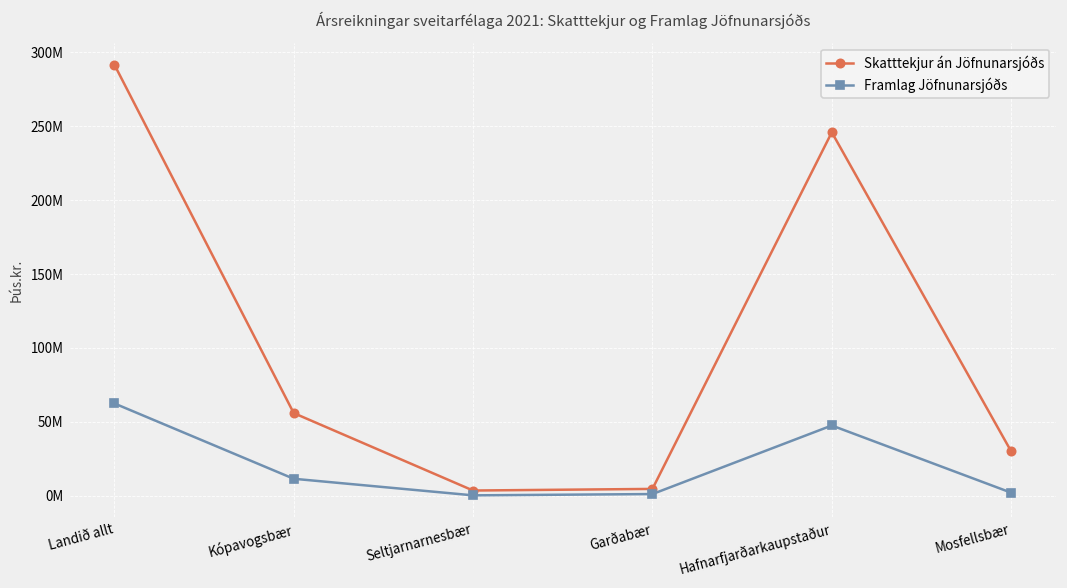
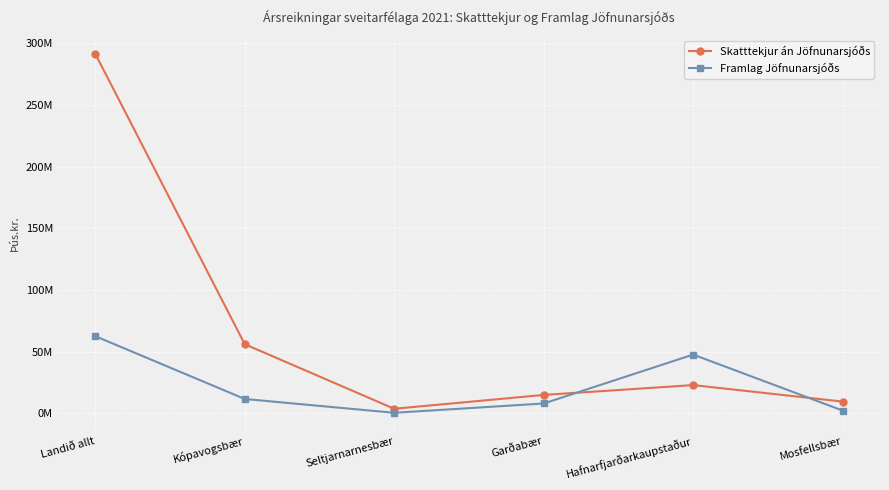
Skatttekjur án Jöfnunarsjóðs, Garðabær: 5000000 -> 15000000
Framlag Jöfnunarsjóðs, Garðabær: 1000000 -> 8000000
Skatttekjur án Jöfnunarsjóðs, Hafnarfjarðarkaupstaður: 246000000 -> 23000000
Skatttekjur án Jöfnunarsjóðs, Mosfellsbær: 30000000 -> 9000000
